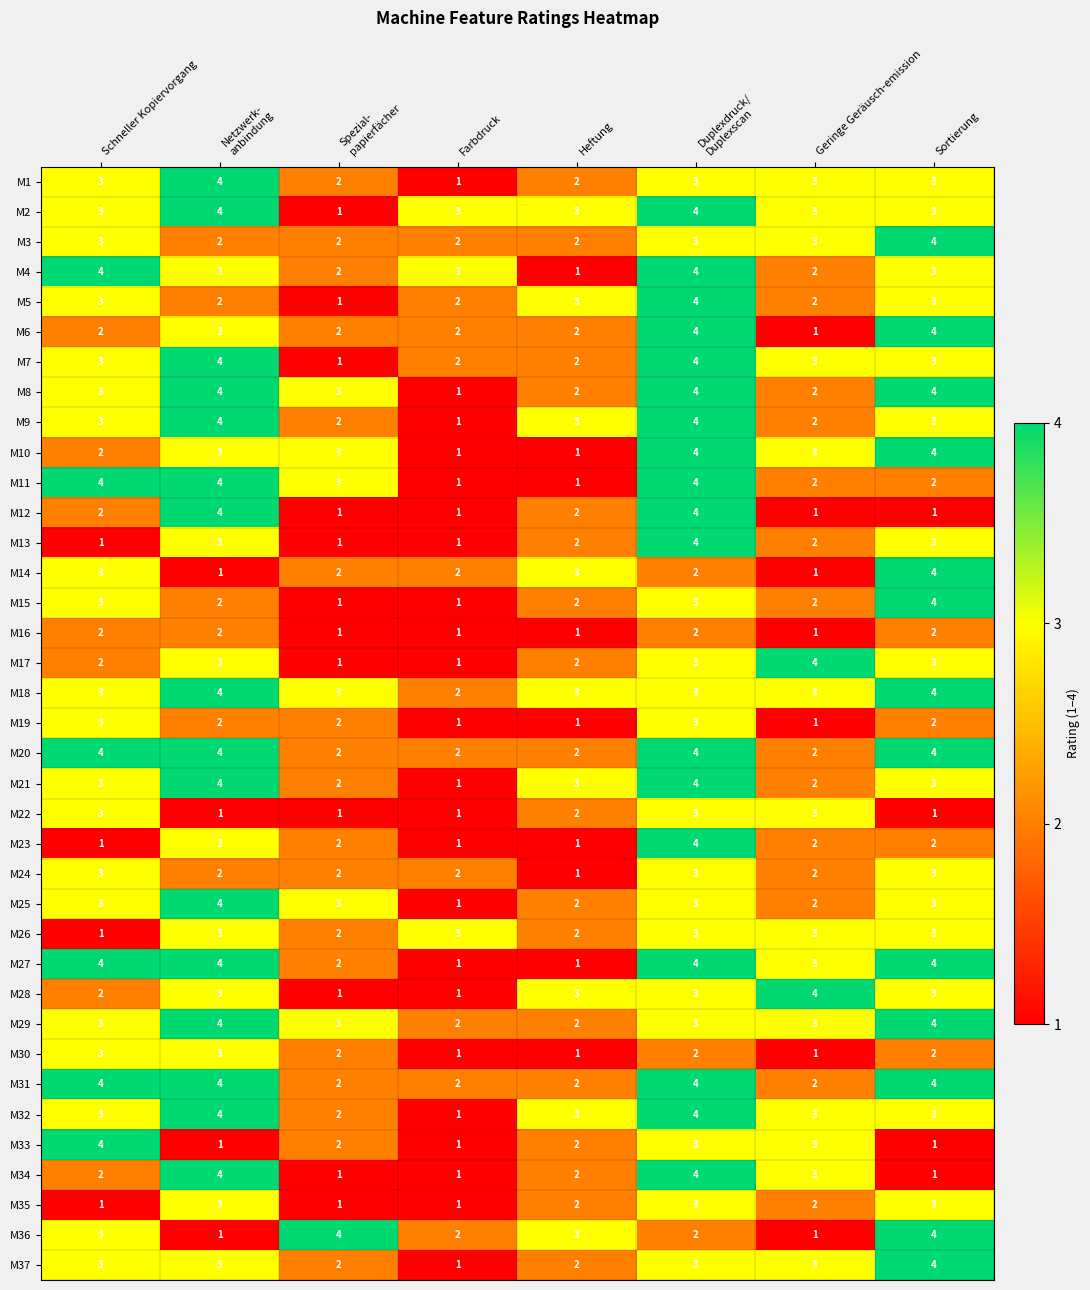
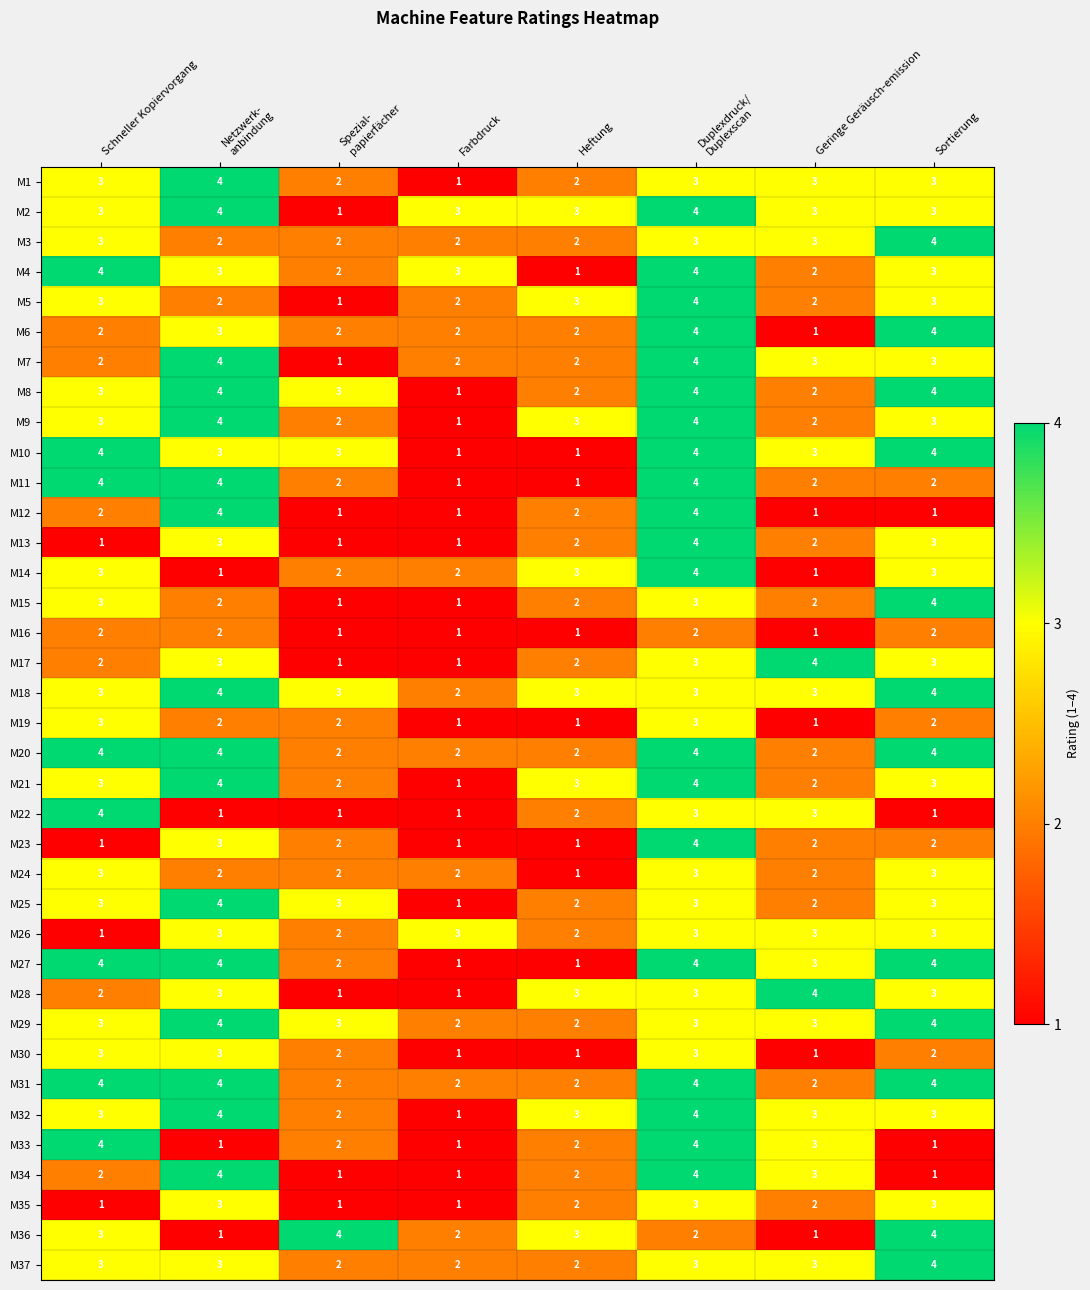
M7, Schneller Kopiervorgang: 3 -> 2
M10, Schneller Kopiervorgang: 2 -> 4
M11, Spezial- papierfächer: 3 -> 2
M14, Duplexdruck/ Duplexscan: 2 -> 4
M14, Sortierung: 4 -> 3
M22, Schneller Kopiervorgang: 3 -> 4
M30, Duplexdruck/ Duplexscan: 2 -> 3
M33, Duplexdruck/ Duplexscan: 3 -> 4
M37, Farbdruck: 1 -> 2
